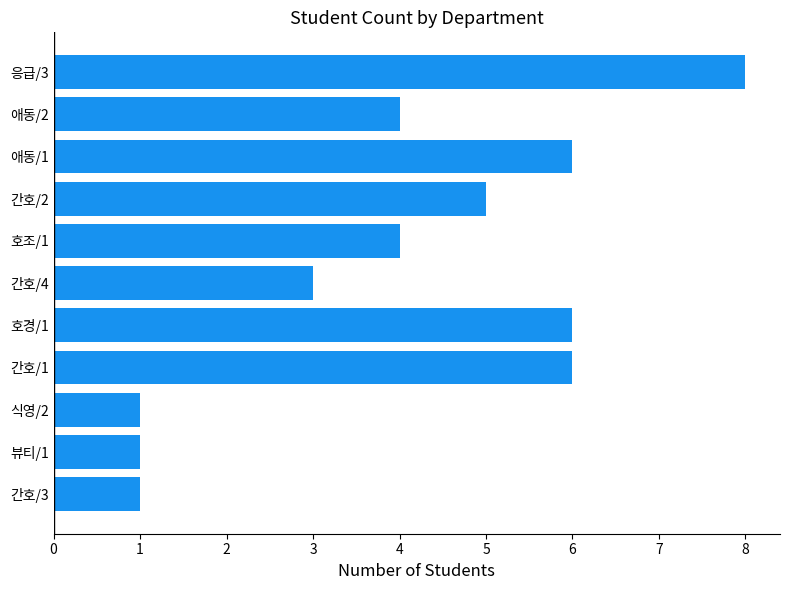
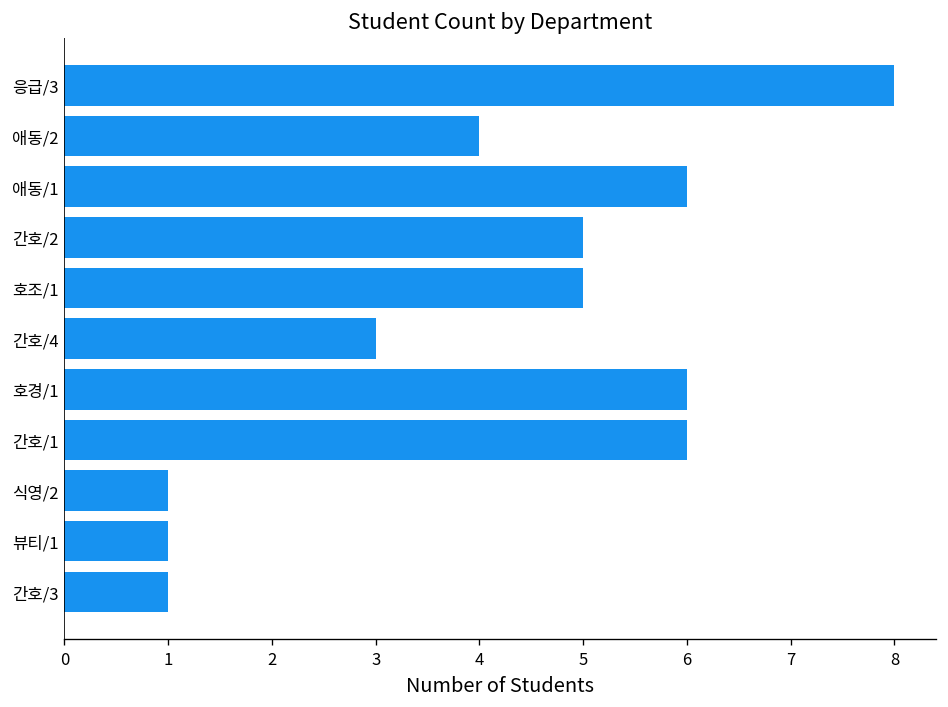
호조/1: 4 -> 5
